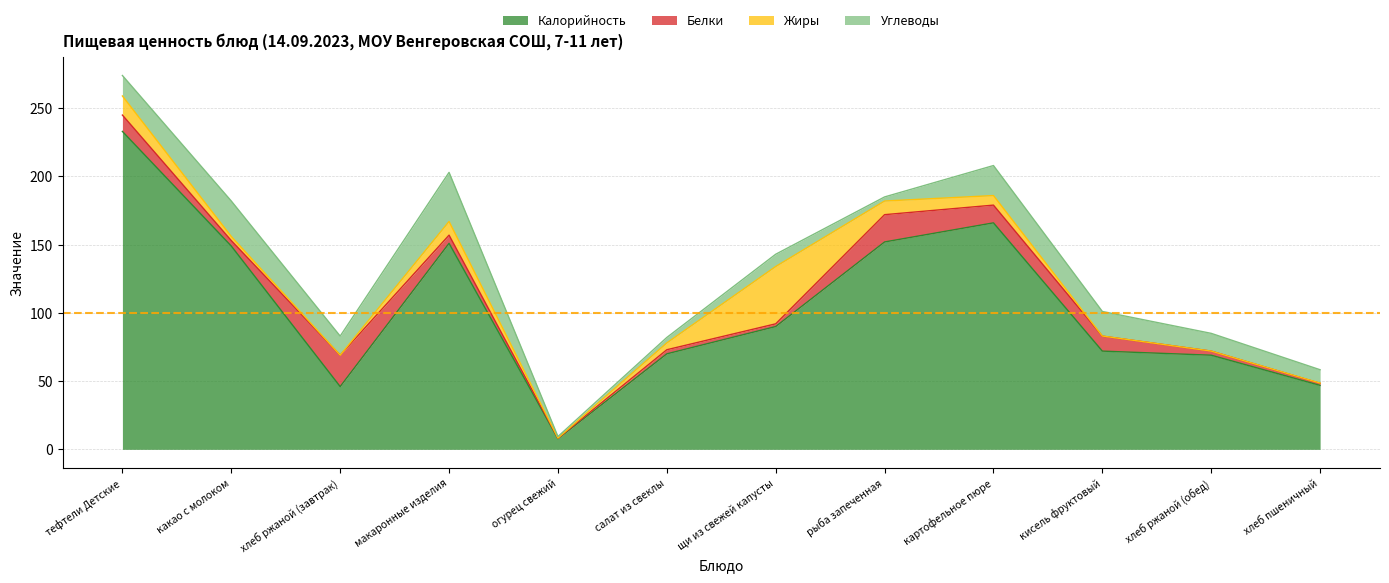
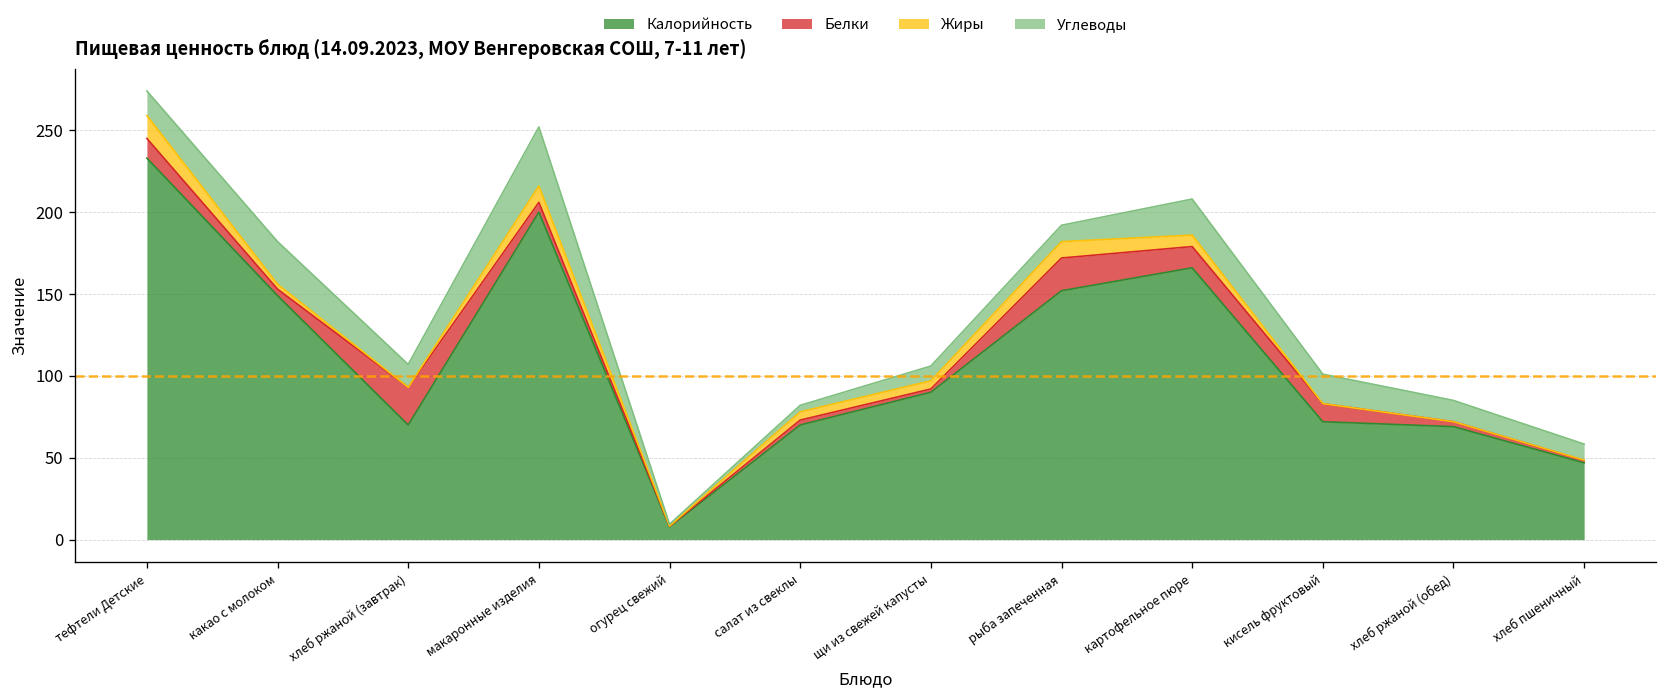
Калорийность, хлеб ржаной (завтрак): 46 -> 70
Калорийность, макаронные изделия: 151 -> 200
Жиры, щи из свежей капусты: 42 -> 5
Углеводы, рыба запеченная: 3 -> 10
